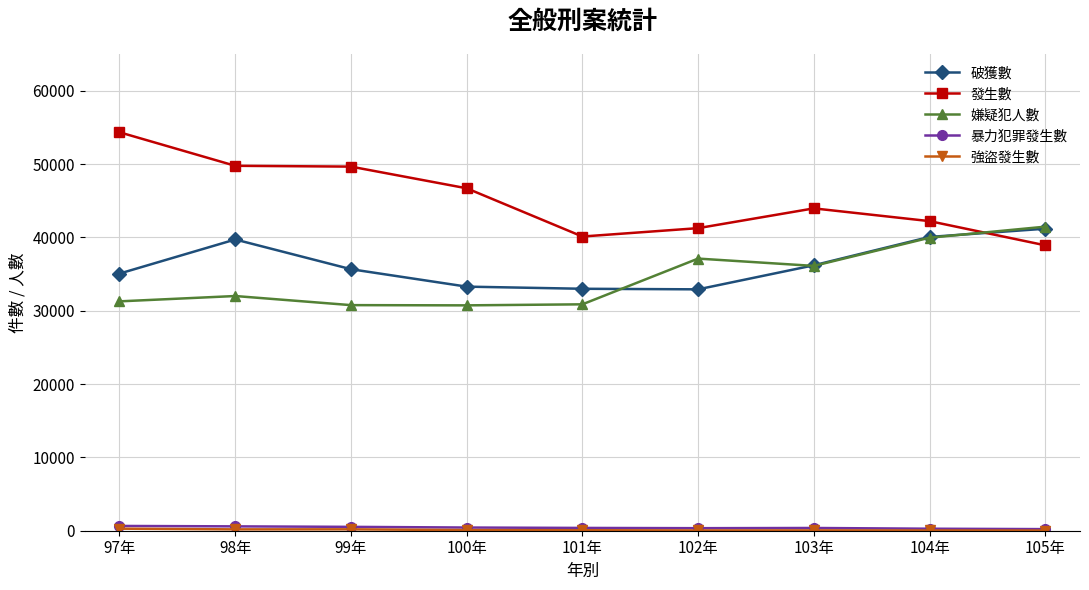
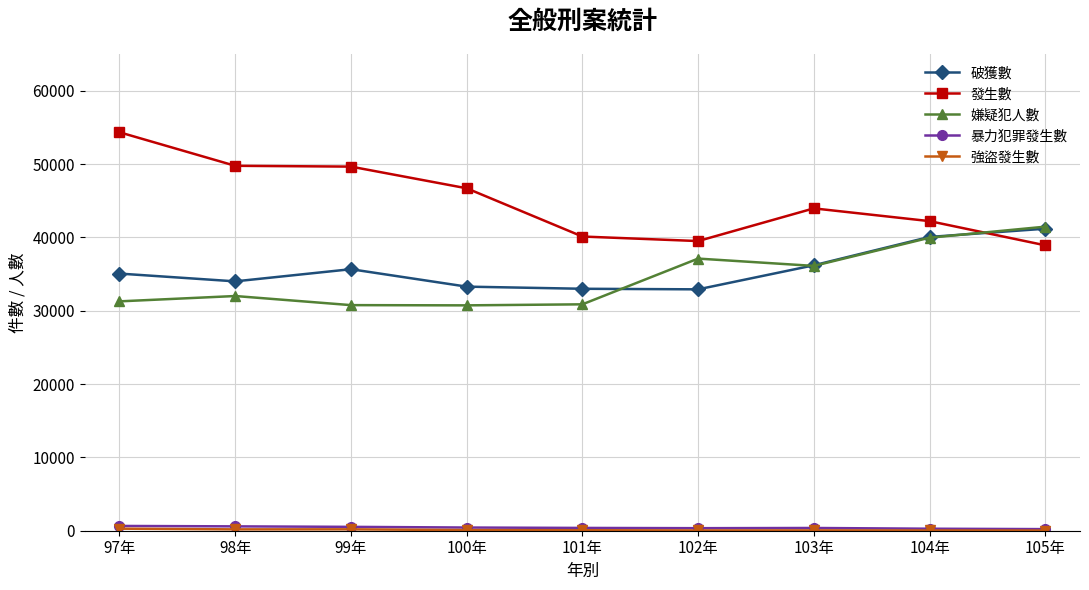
破獲數, 98年: 40000 -> 34000
發生數, 102年: 41000 -> 39000
